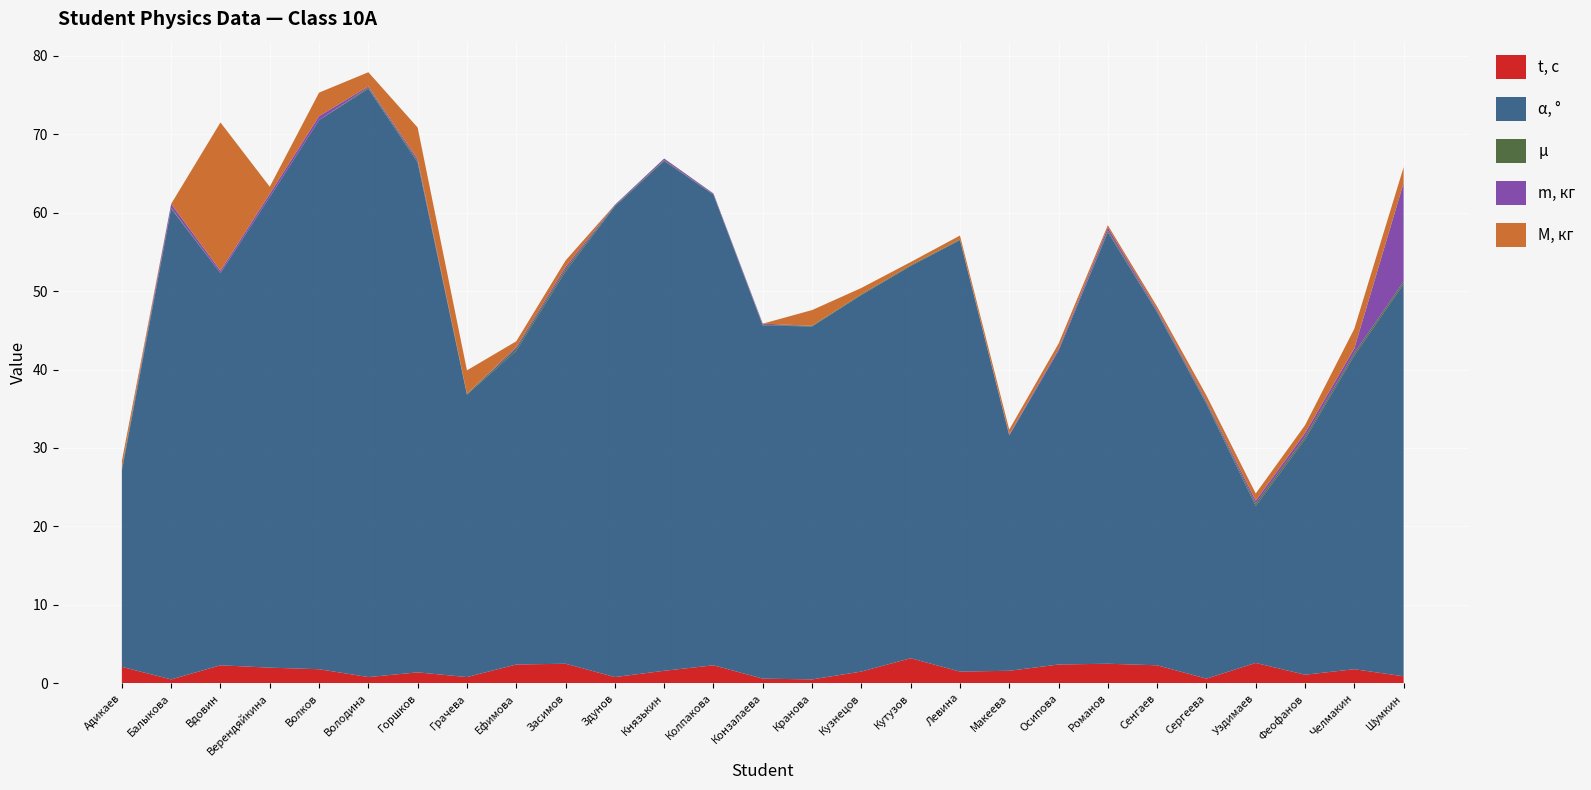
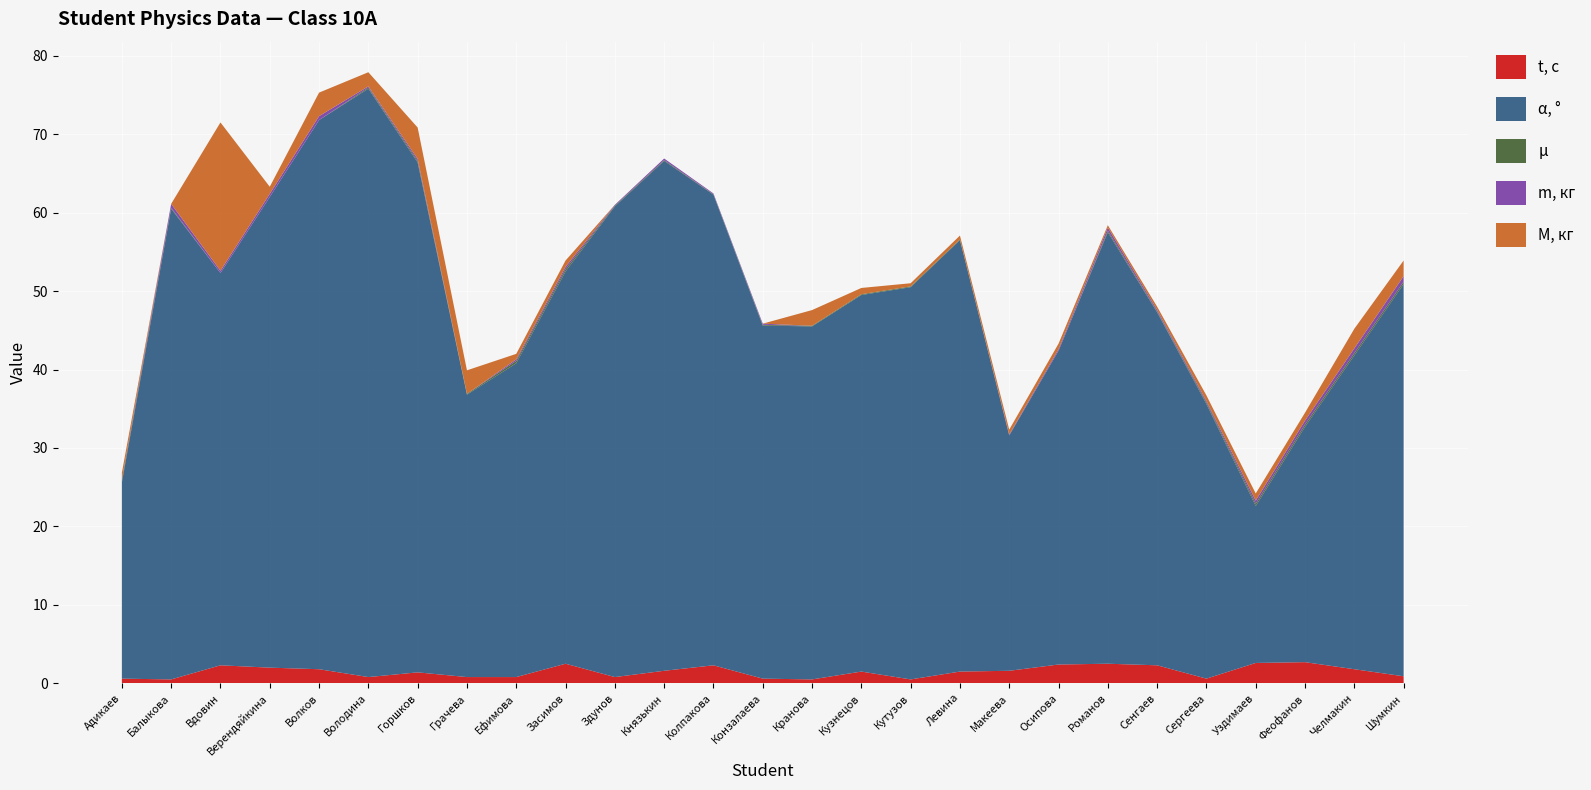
t, с, Адикаев: 2 -> 1
t, с, Ефимова: 2 -> 1
t, с, Кутузов: 3 -> 1
t, с, Феофанов: 1 -> 3
m, кг, Шумкин: 13 -> 1
